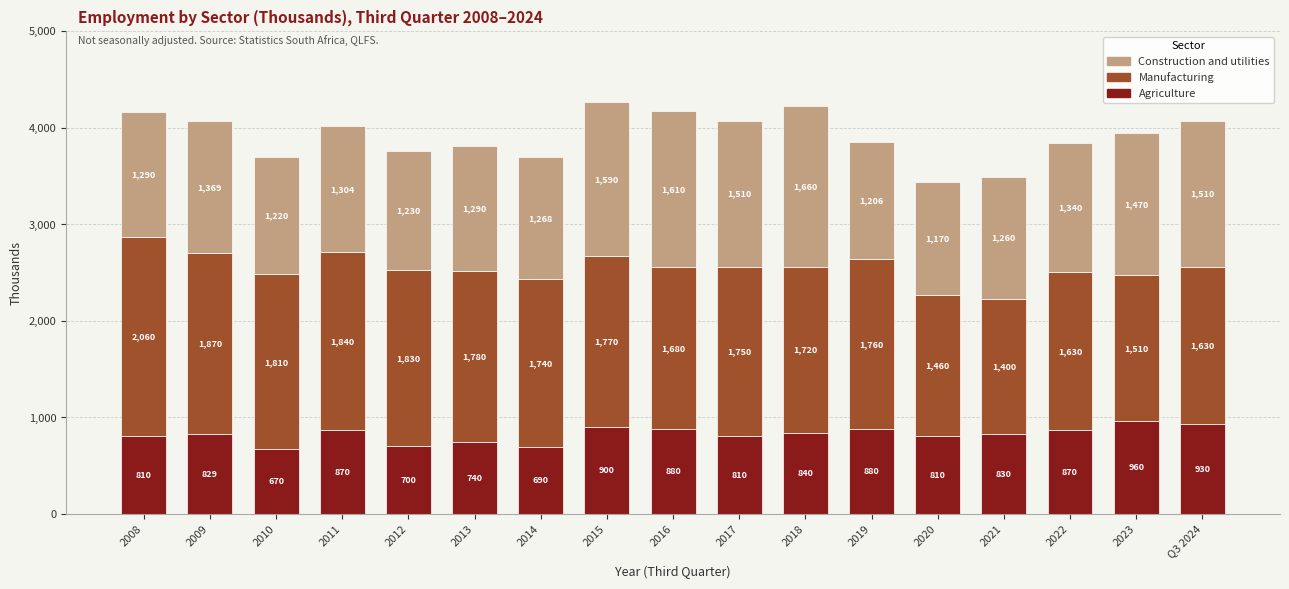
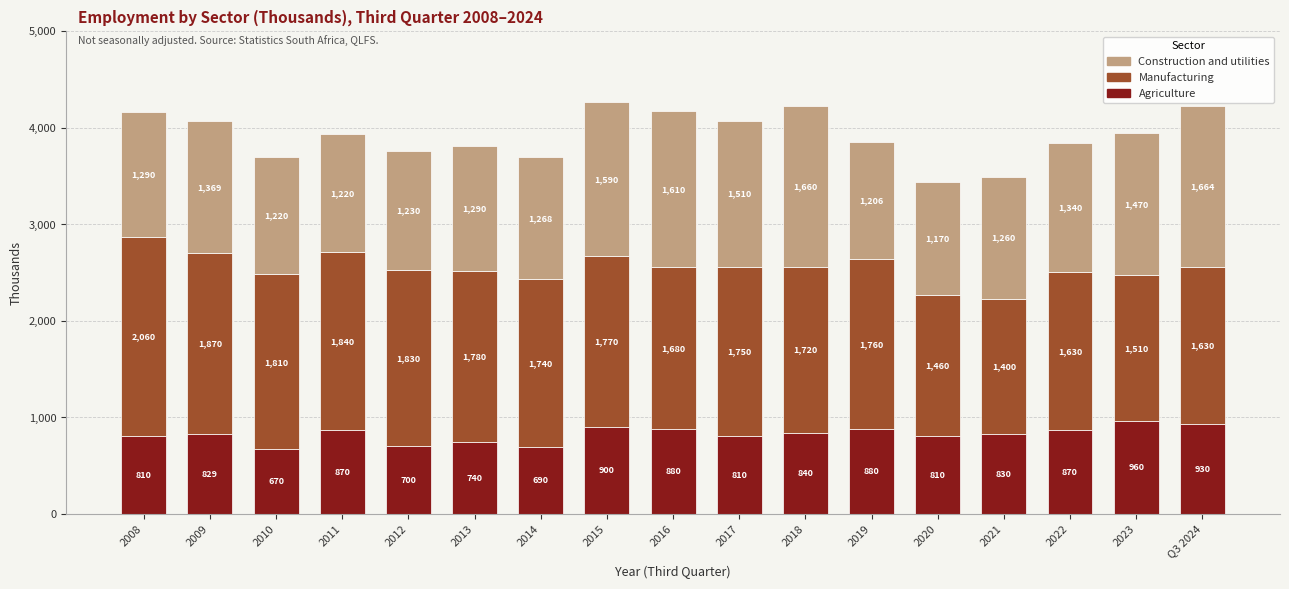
Construction and utilities, 2011: 1,304 -> 1,220
Construction and utilities, Q3 2024: 1,510 -> 1,664
